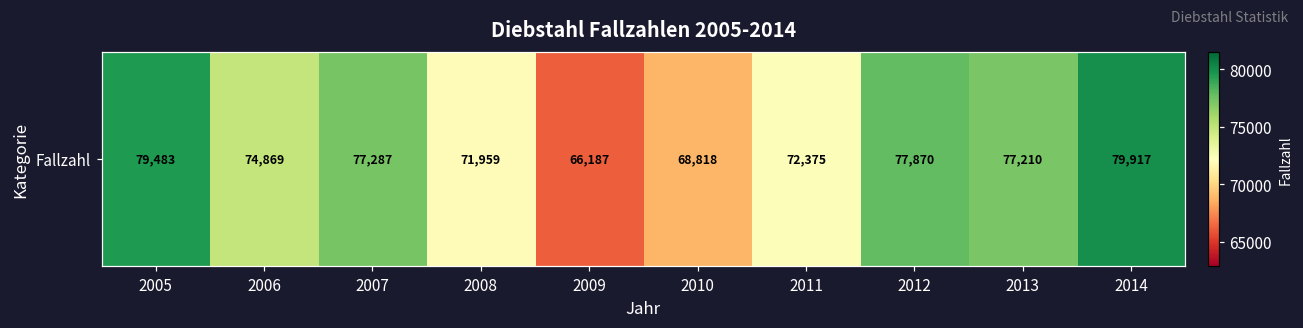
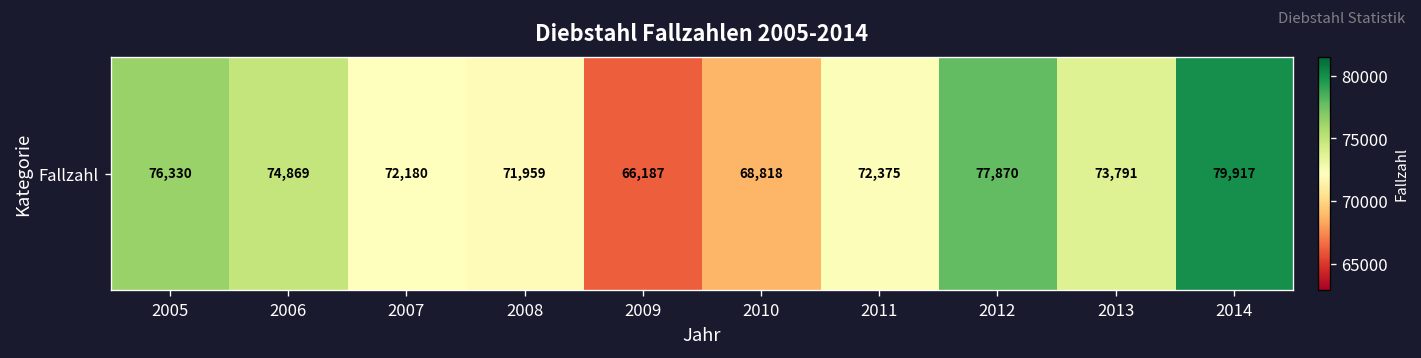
Fallzahl, 2005: 79,483 -> 76,330
Fallzahl, 2007: 77,287 -> 72,180
Fallzahl, 2013: 77,210 -> 73,791
